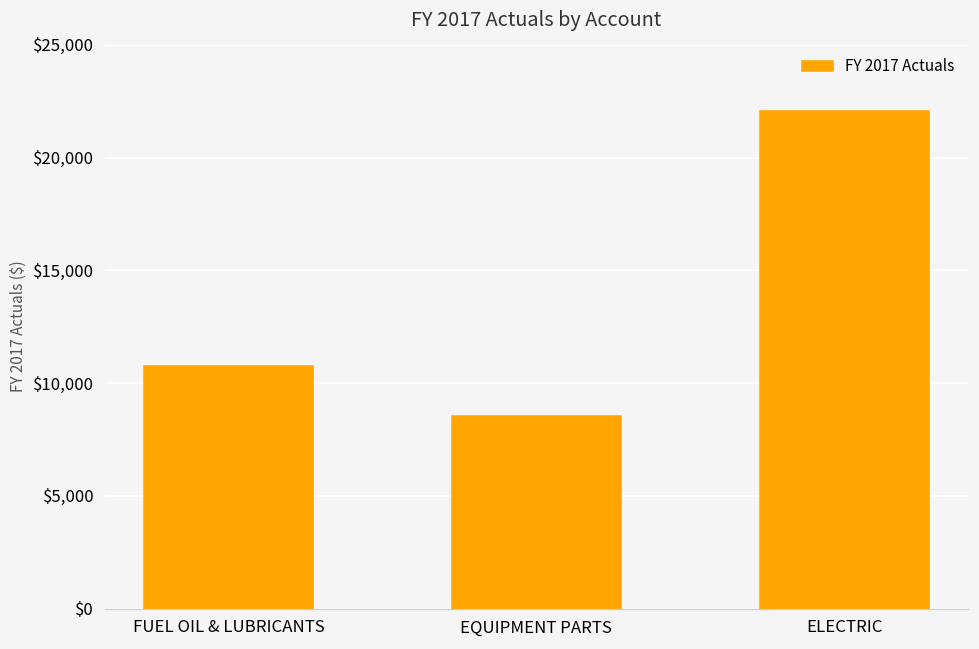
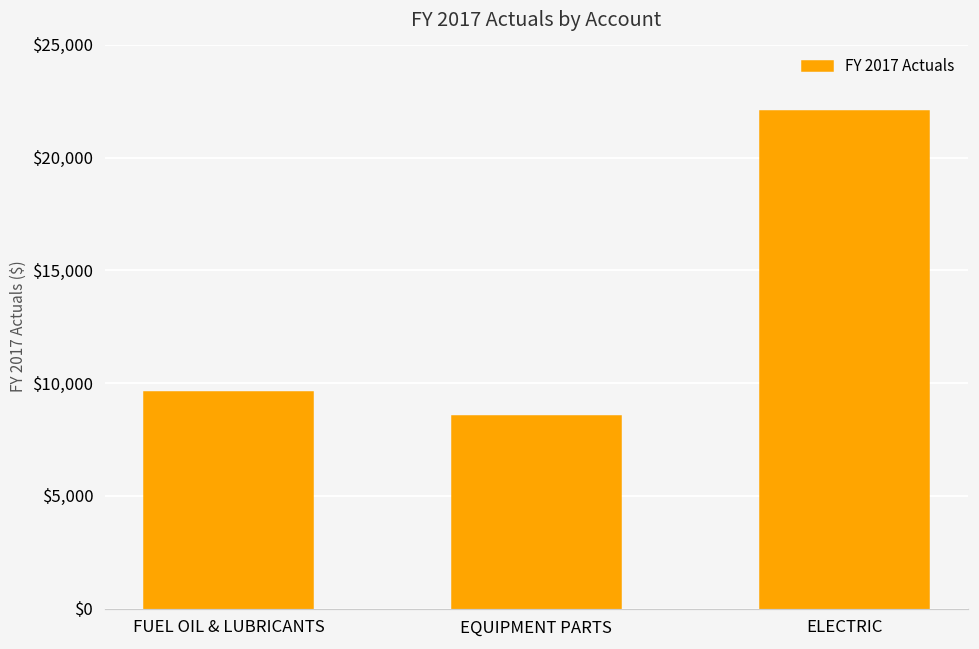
FUEL OIL & LUBRICANTS: $10,800 -> $9,600
